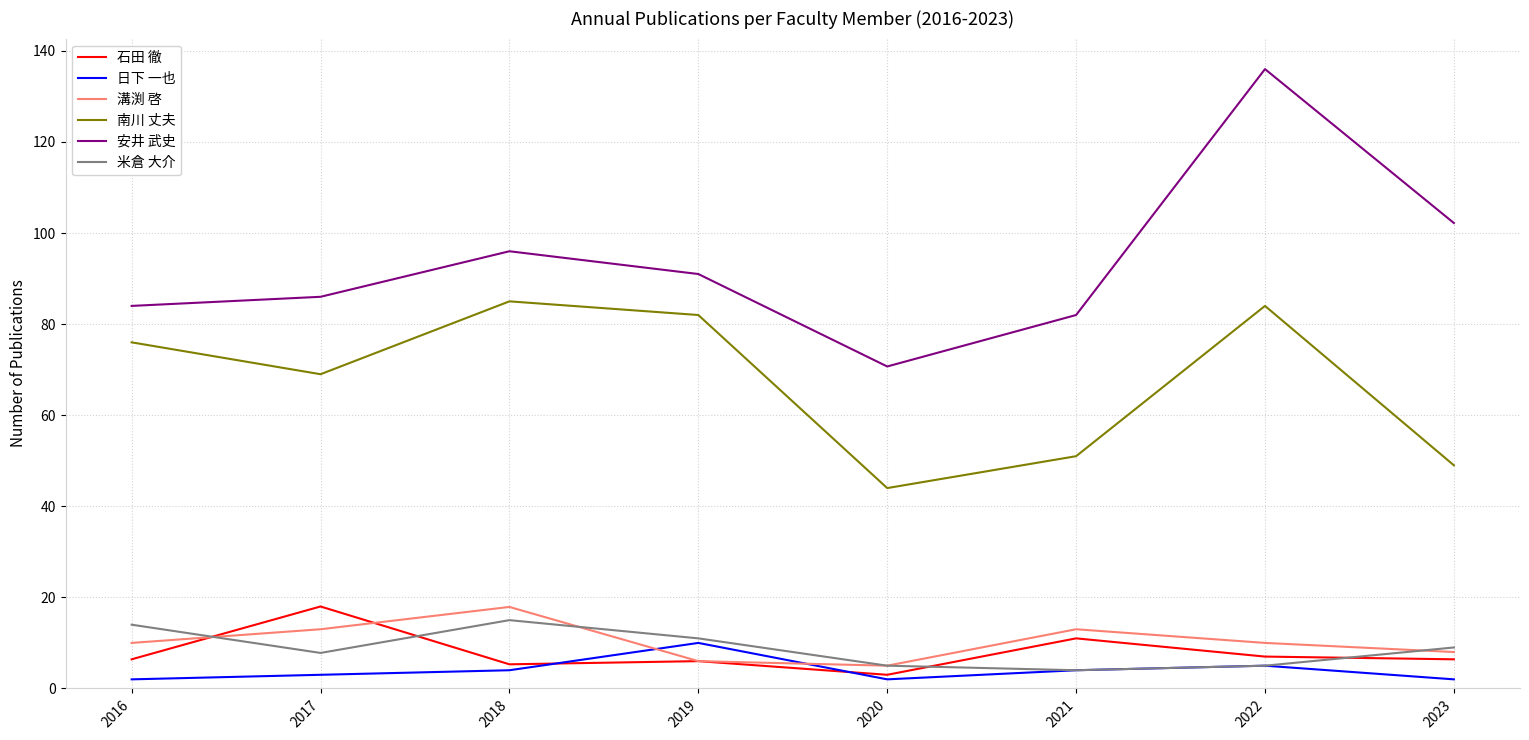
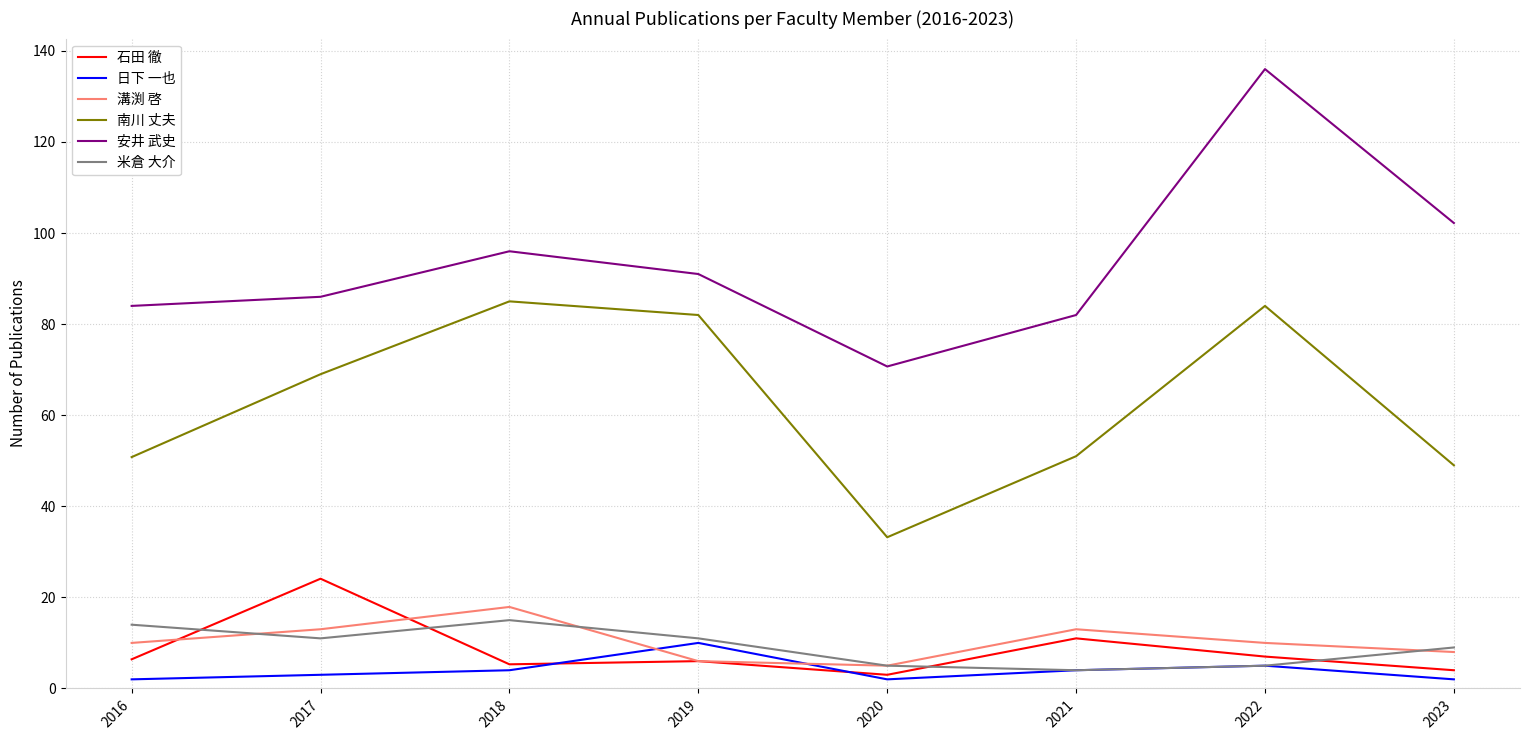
南川 丈夫, 2016: 76 -> 51
石田 徹, 2017: 18 -> 24
米倉 大介, 2017: 8 -> 11
南川 丈夫, 2020: 44 -> 33
石田 徹, 2023: 6 -> 4
